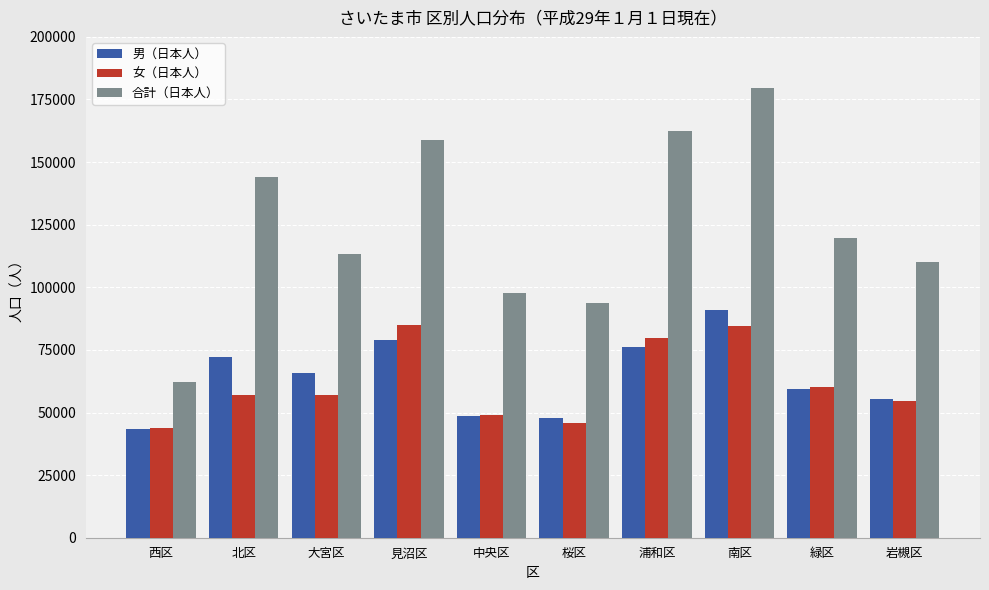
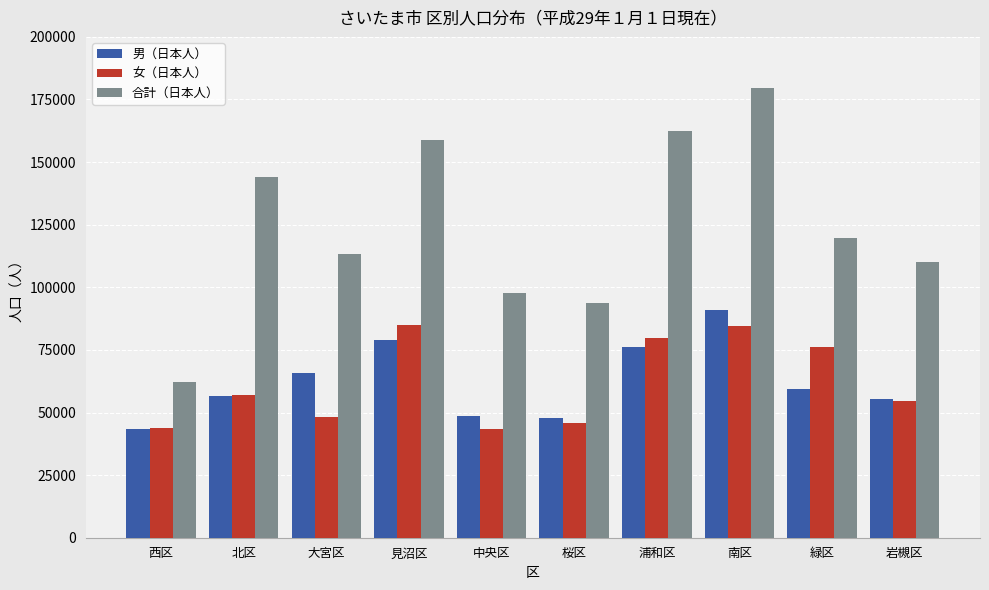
男（日本人）, 北区: 72000 -> 57000
女（日本人）, 大宮区: 57000 -> 48000
女（日本人）, 中央区: 49000 -> 43000
女（日本人）, 緑区: 60000 -> 76000
